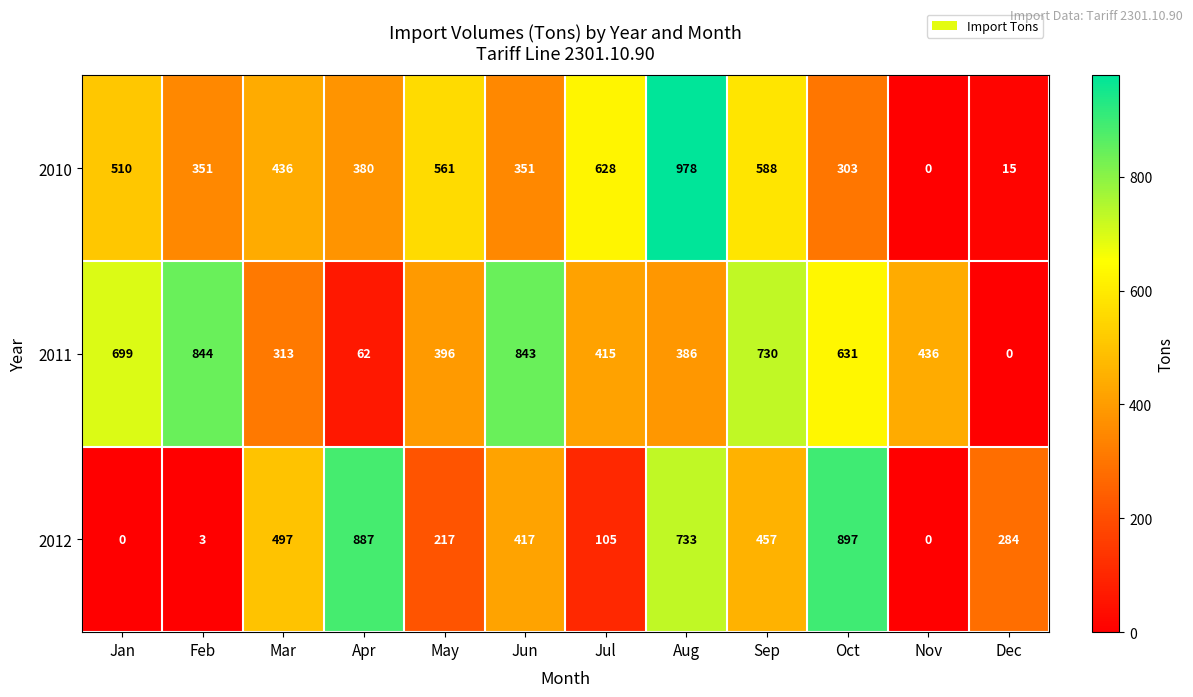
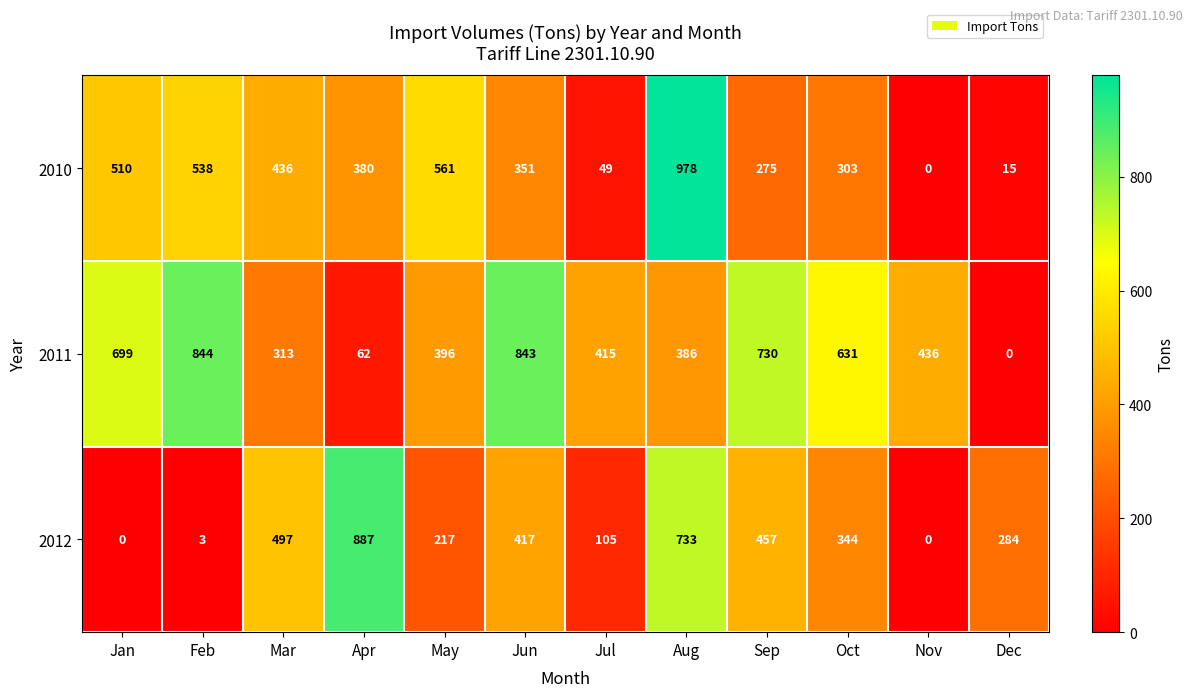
2010, Feb: 351 -> 538
2010, Jul: 628 -> 49
2010, Sep: 588 -> 275
2012, Oct: 897 -> 344
